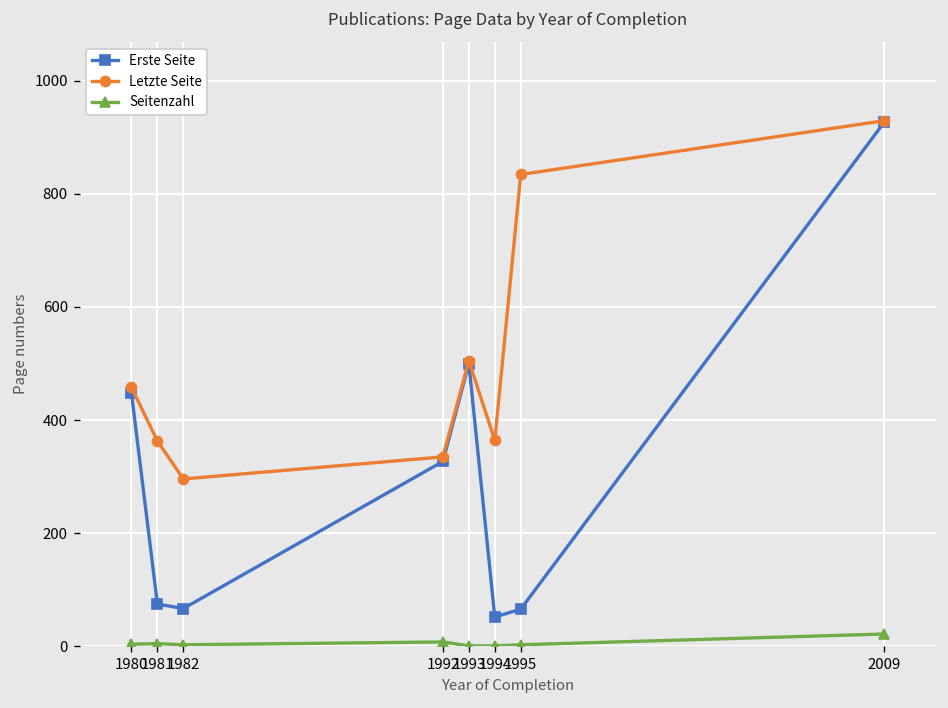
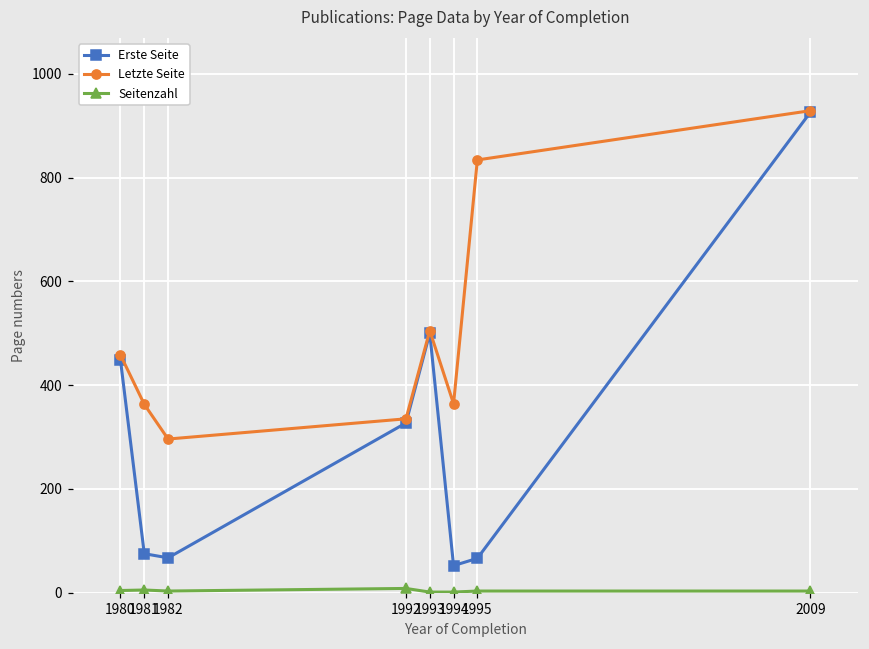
Seitenzahl, 2009: 20 -> 0
